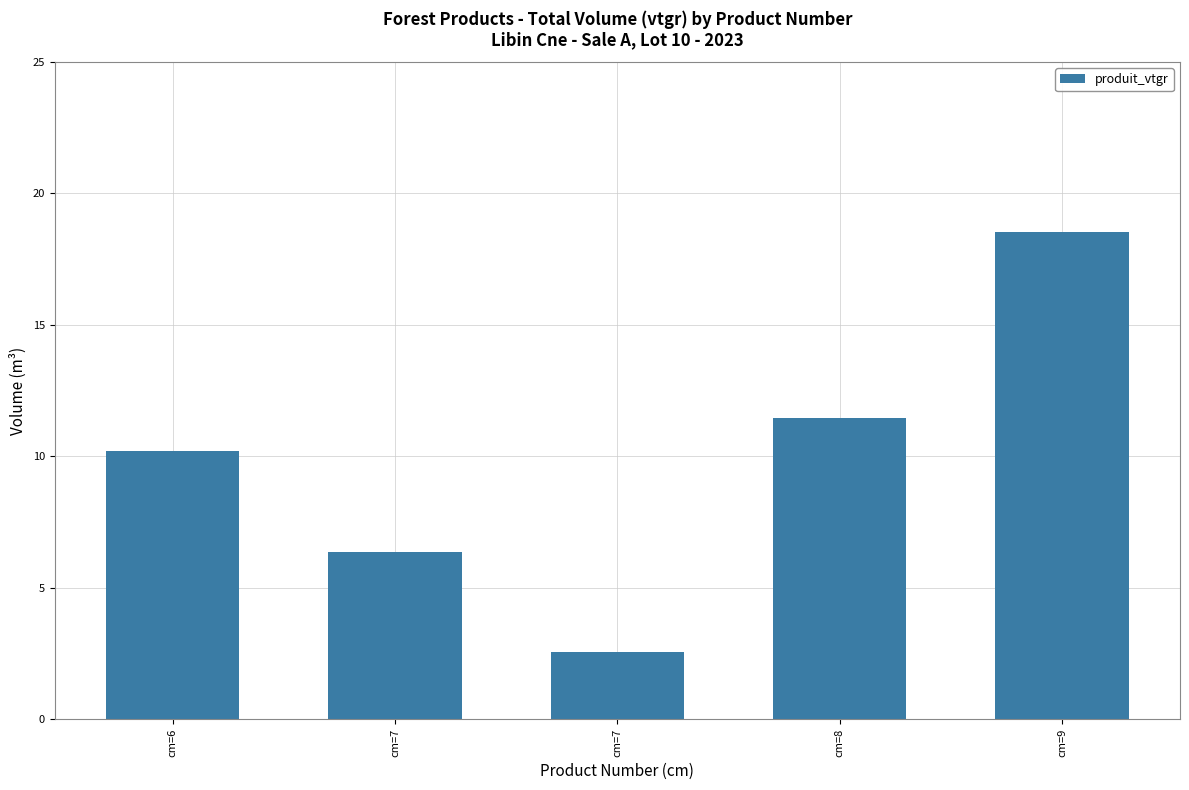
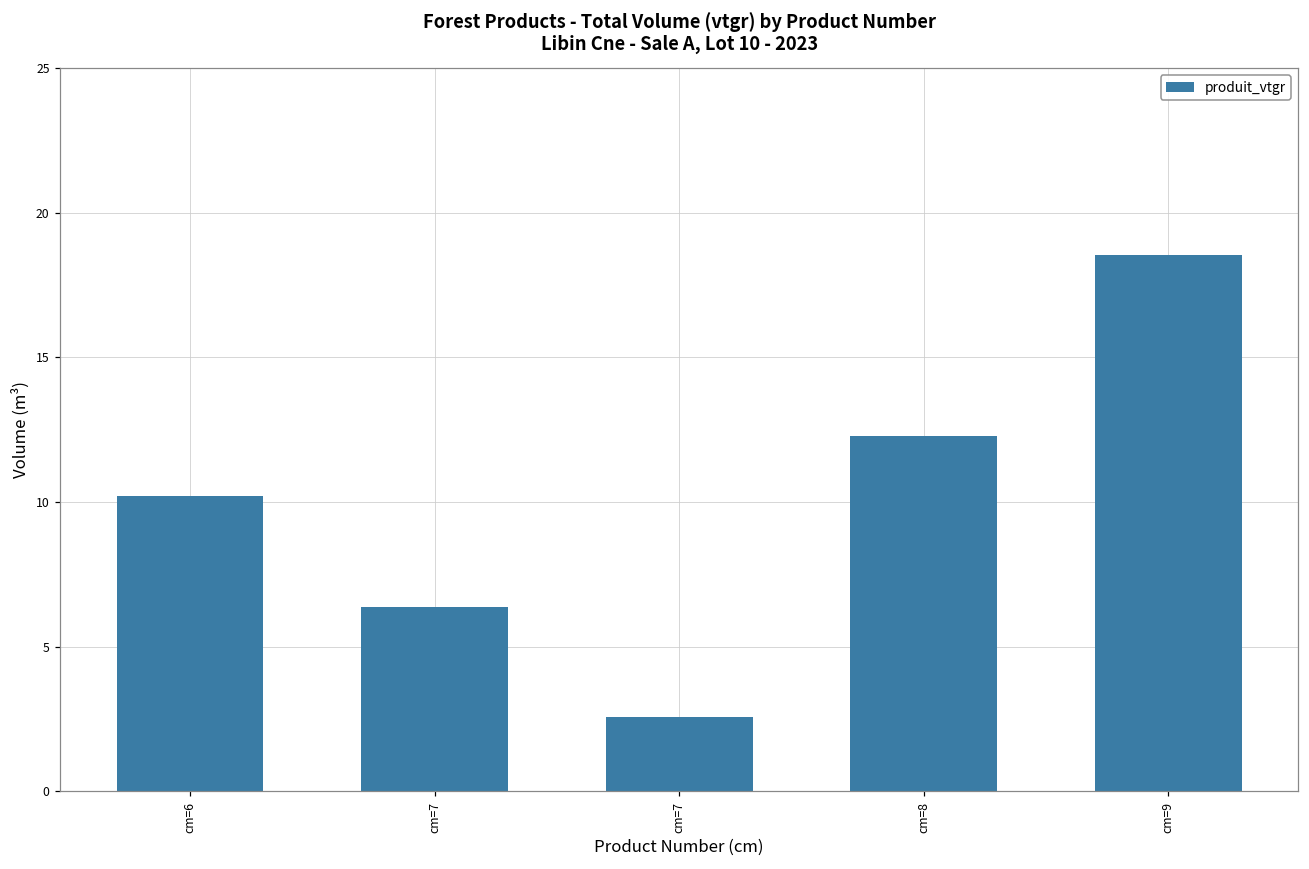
cm=8: 11.5 -> 12.3
